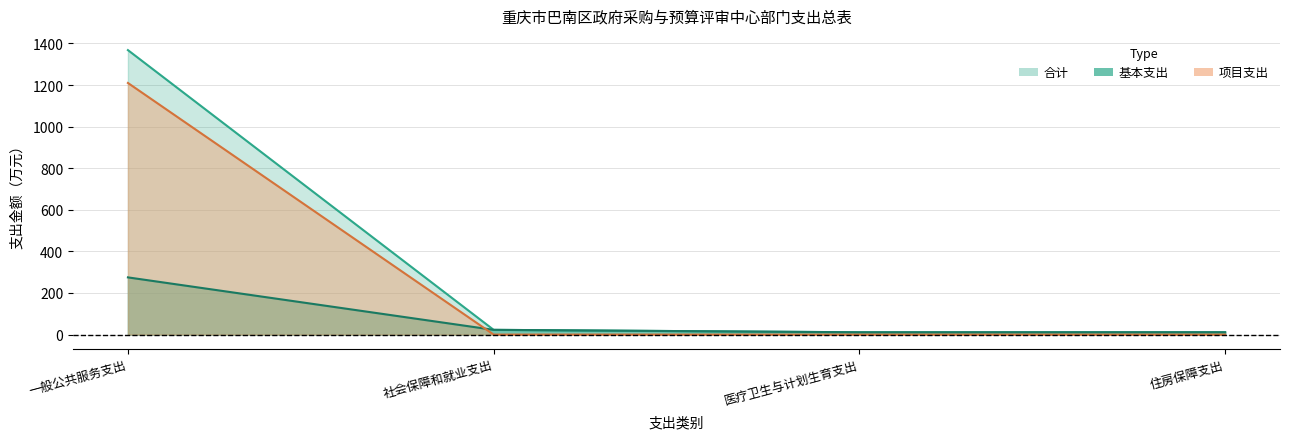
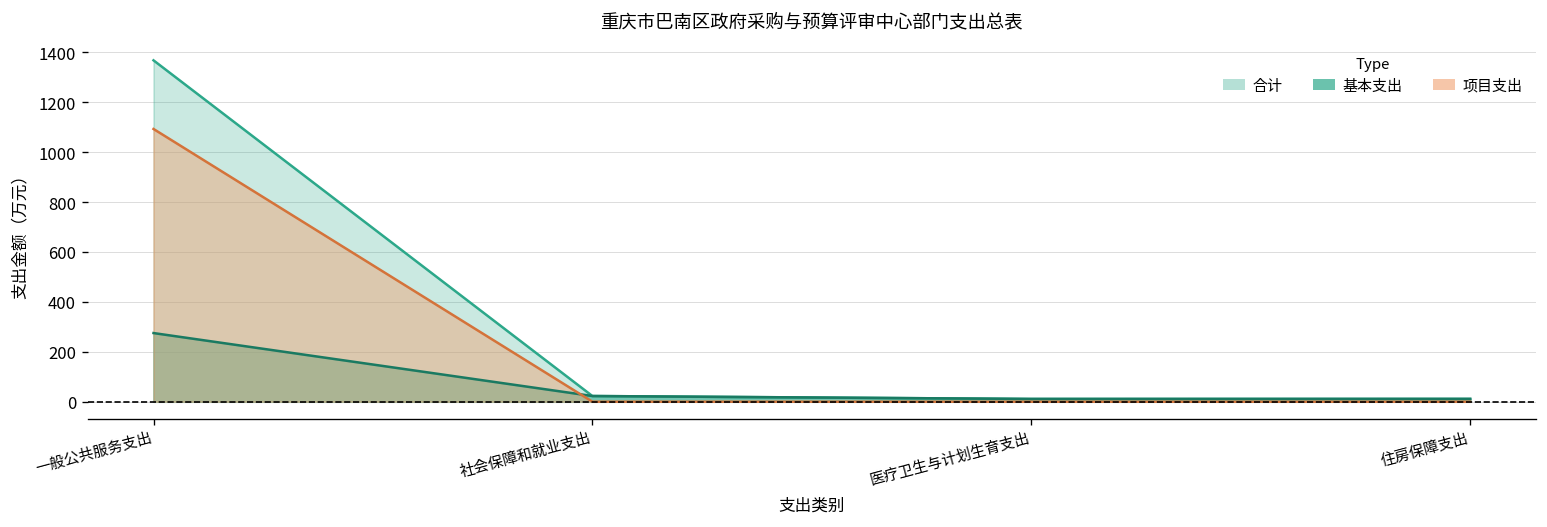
项目支出, 一般公共服务支出: 1210 -> 1090
